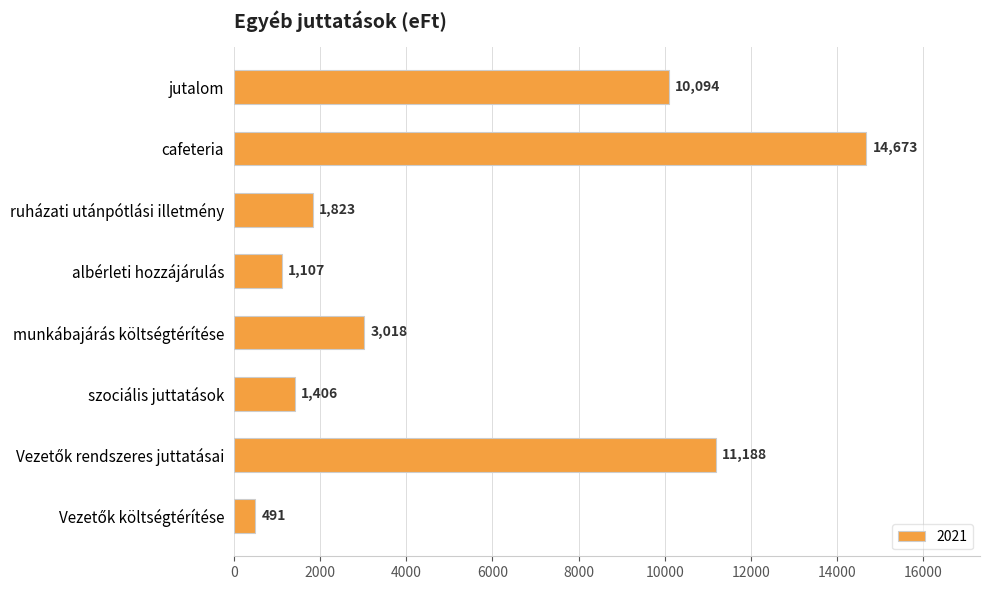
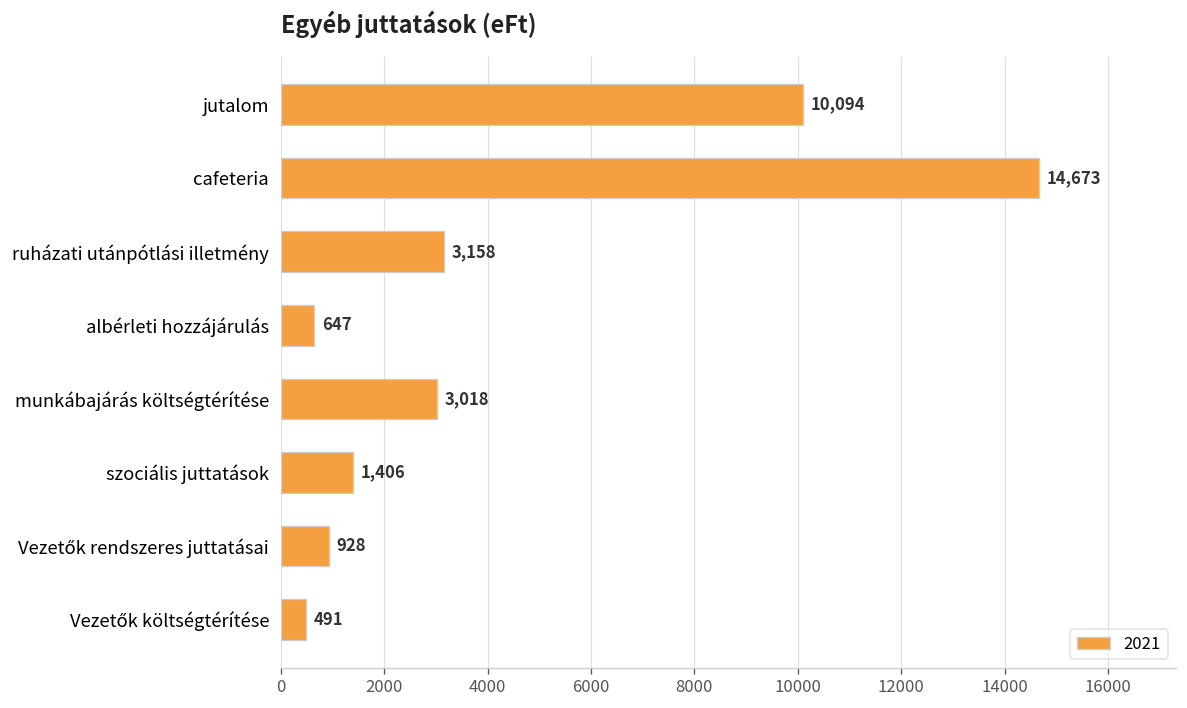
ruházati utánpótlási illetmény: 1,823 -> 3,158
albérleti hozzájárulás: 1,107 -> 647
Vezetők rendszeres juttatásai: 11,188 -> 928
